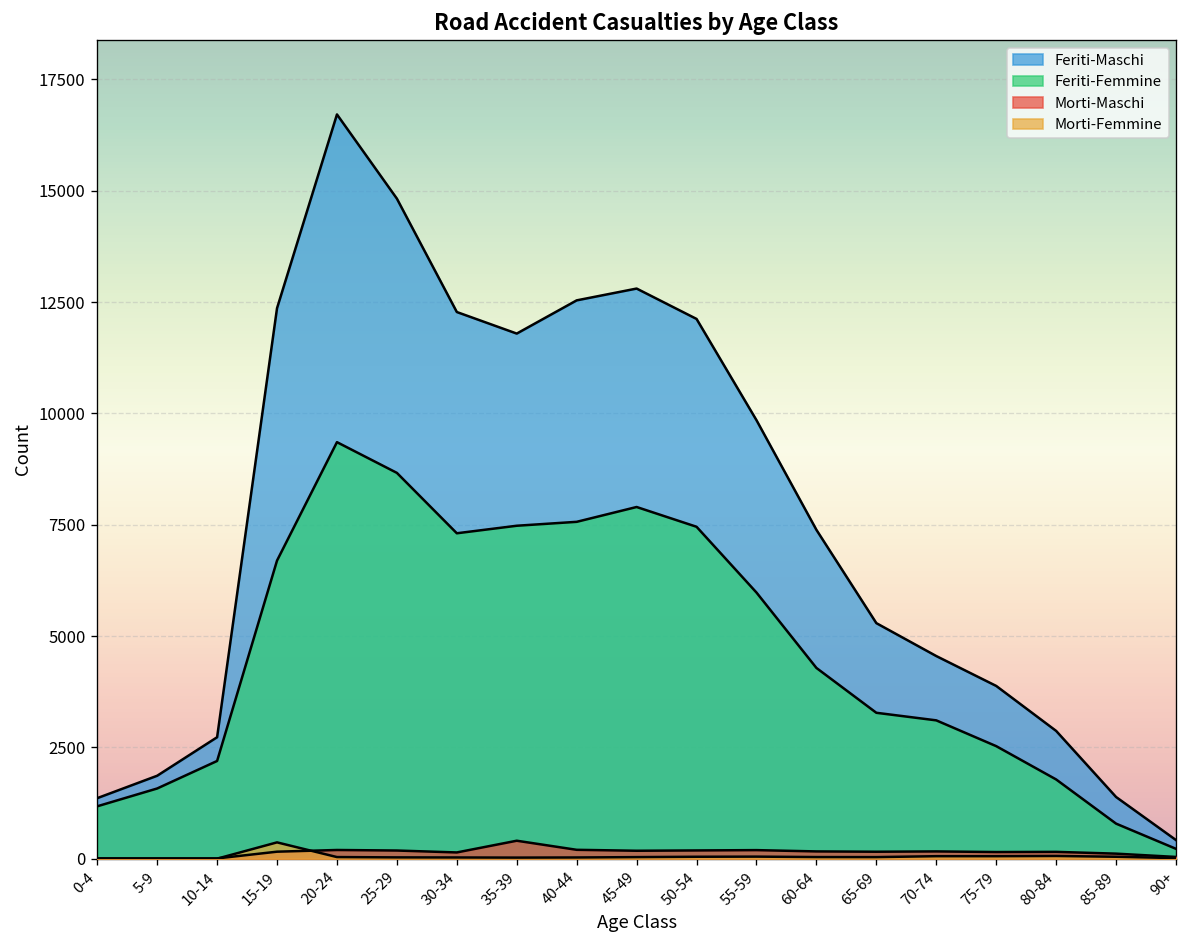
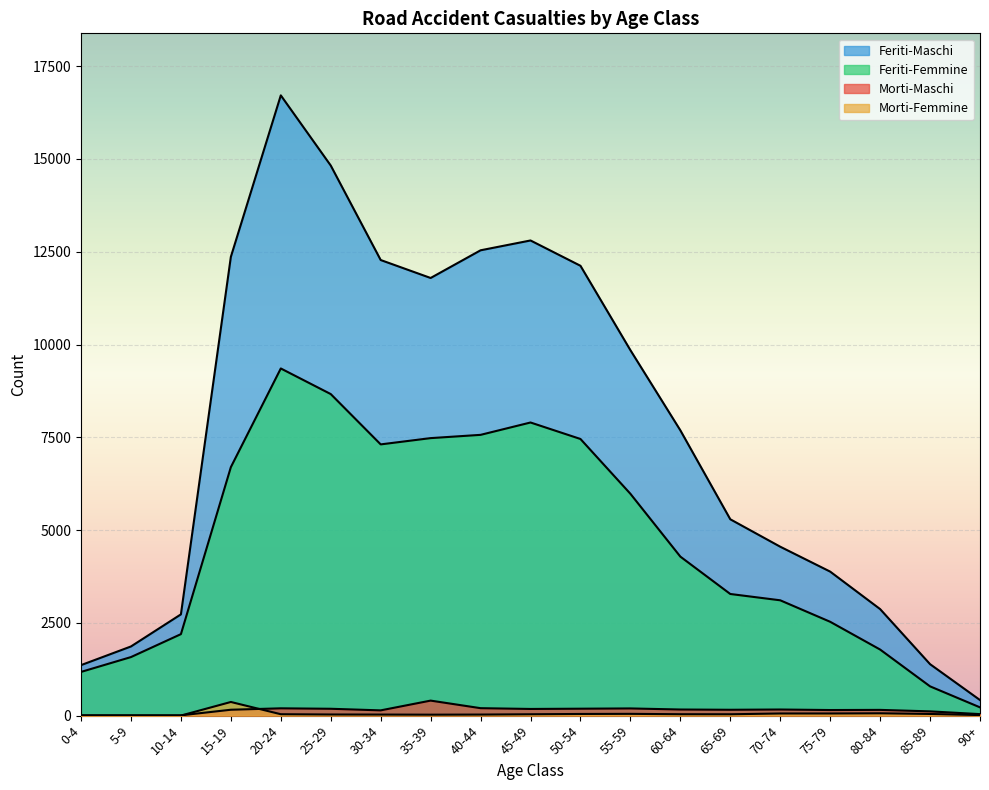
Feriti-Maschi, 60-64: 7400 -> 7700
